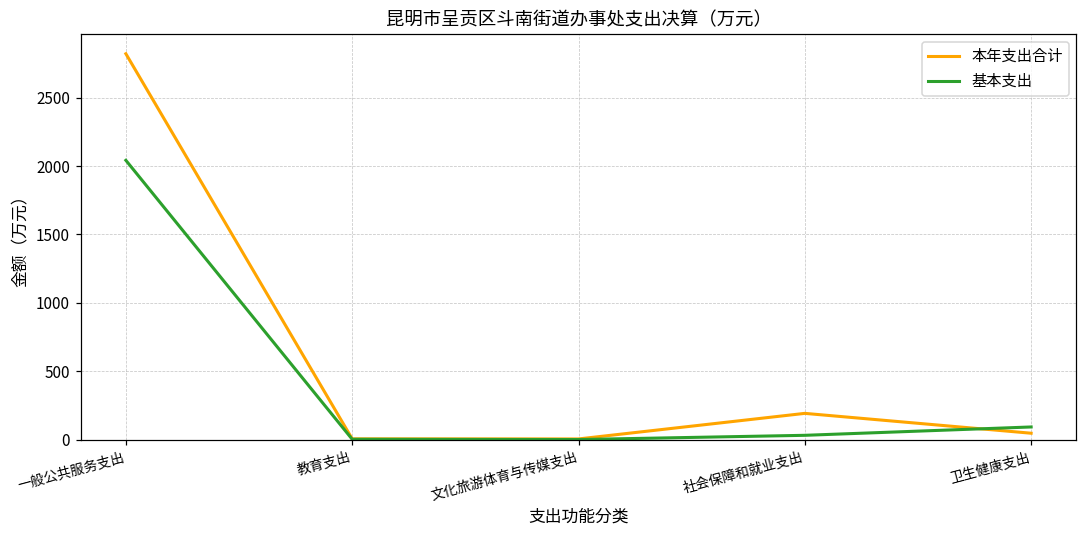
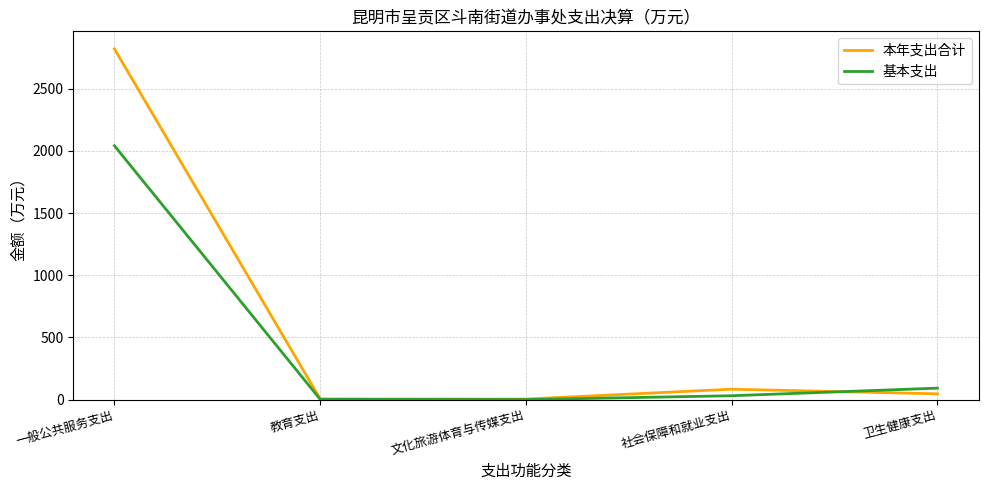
本年支出合计, 社会保障和就业支出: 190 -> 80
